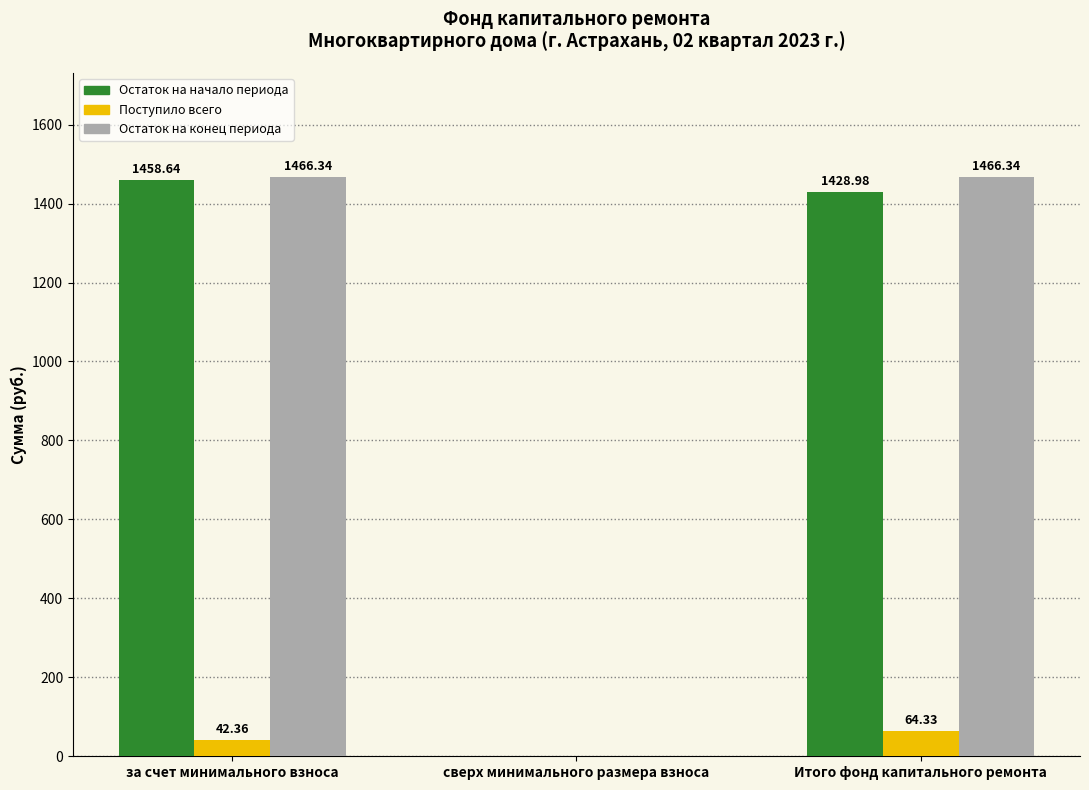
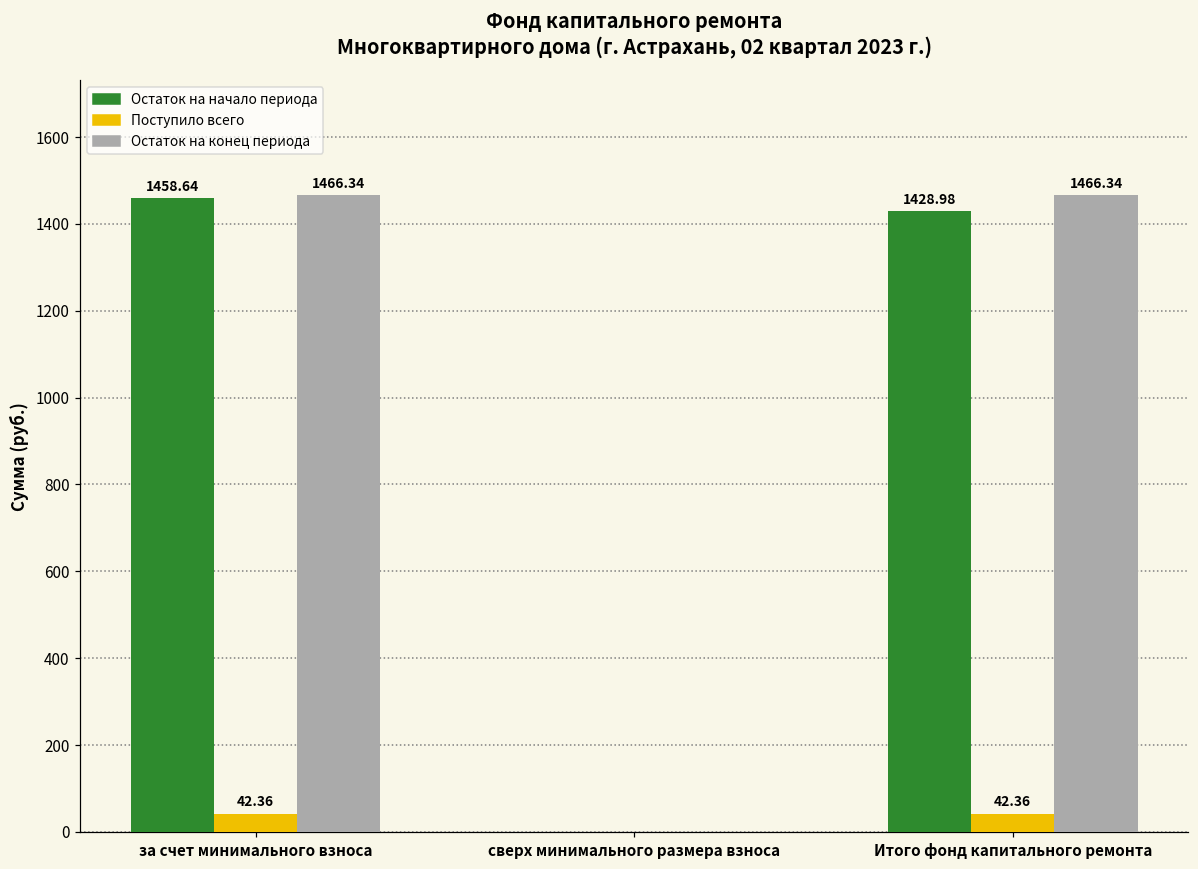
Поступило всего, Итого фонд капитального ремонта: 64.33 -> 42.36
